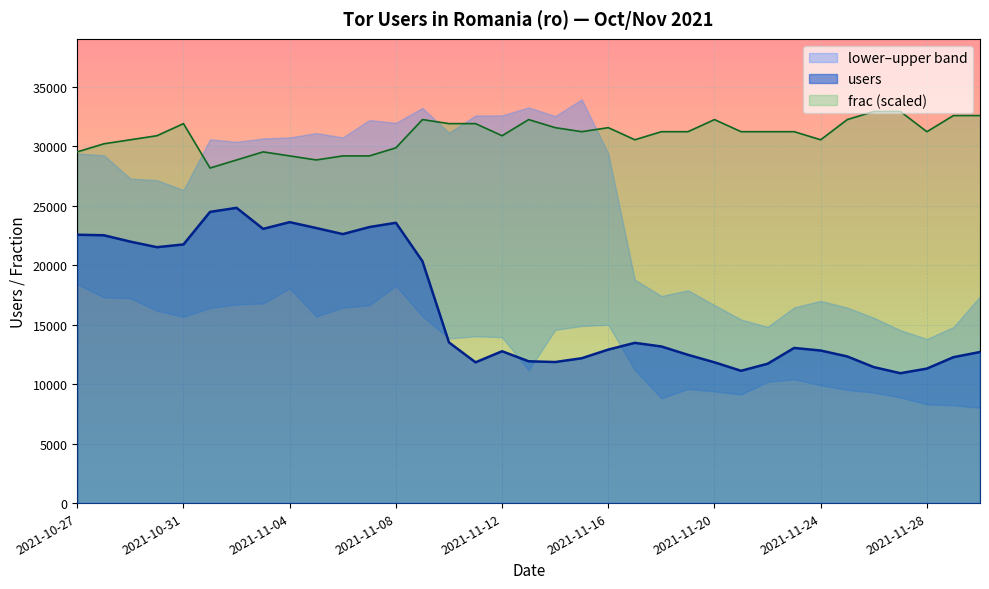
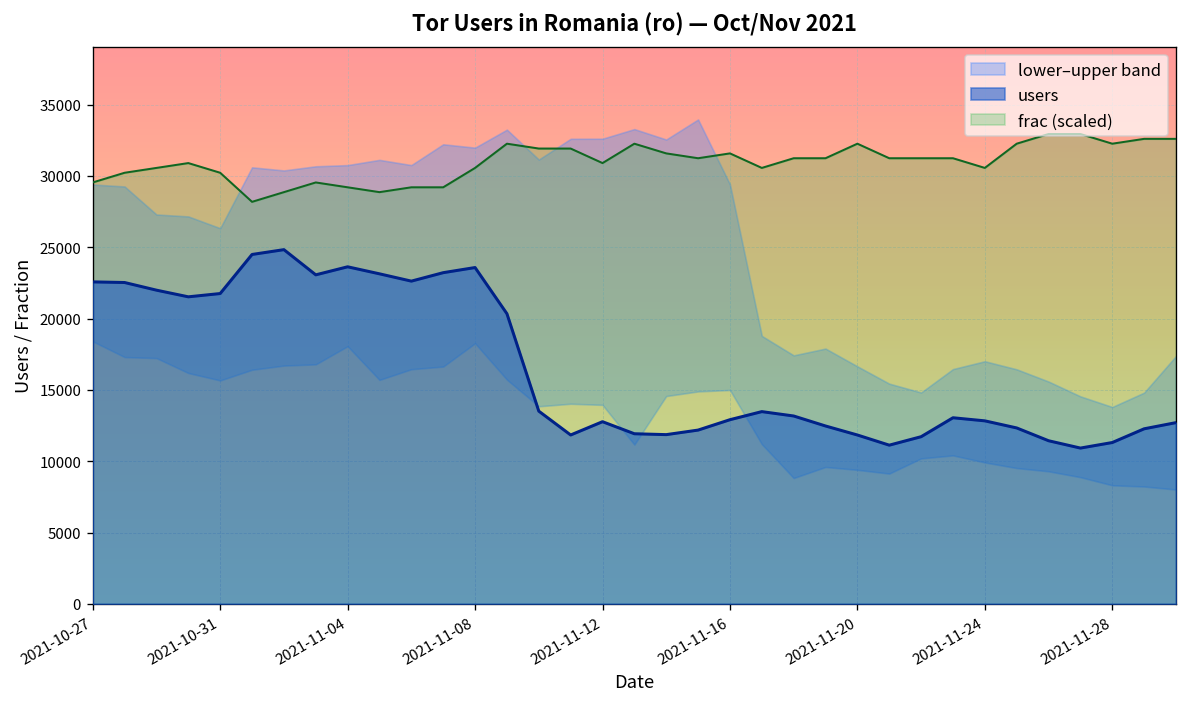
frac (scaled), 2021-10-31: 31900 -> 30200
frac (scaled), 2021-11-08: 29900 -> 30600
frac (scaled), 2021-11-28: 31200 -> 32300
